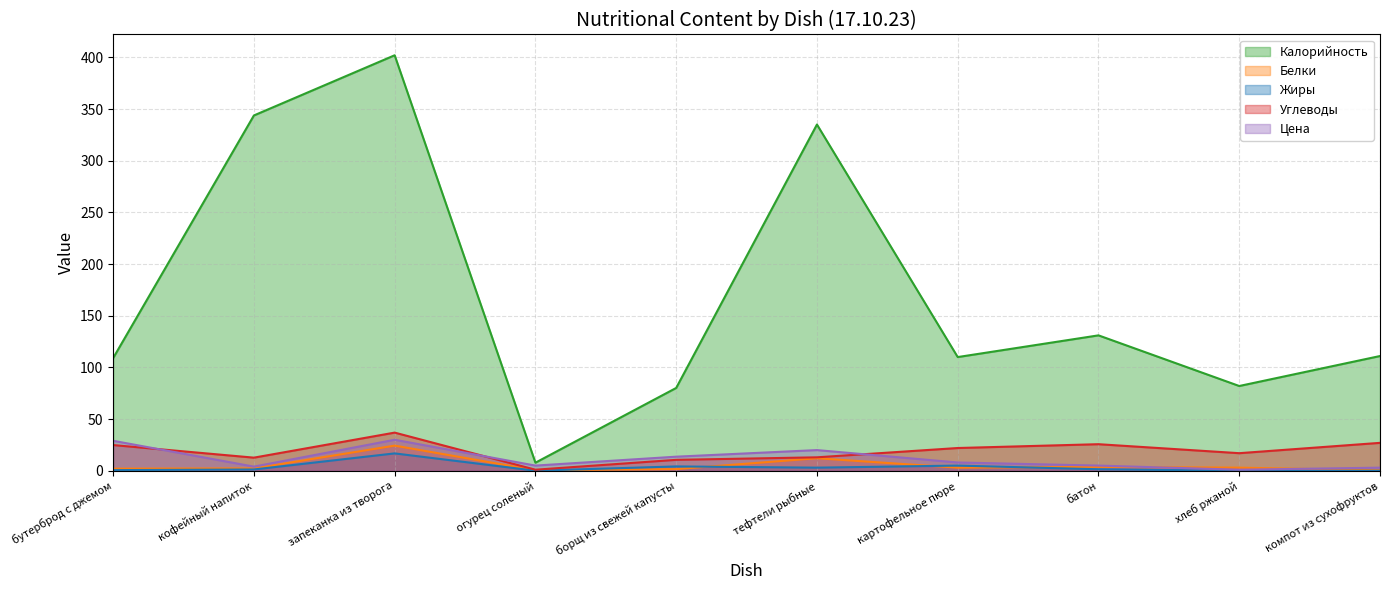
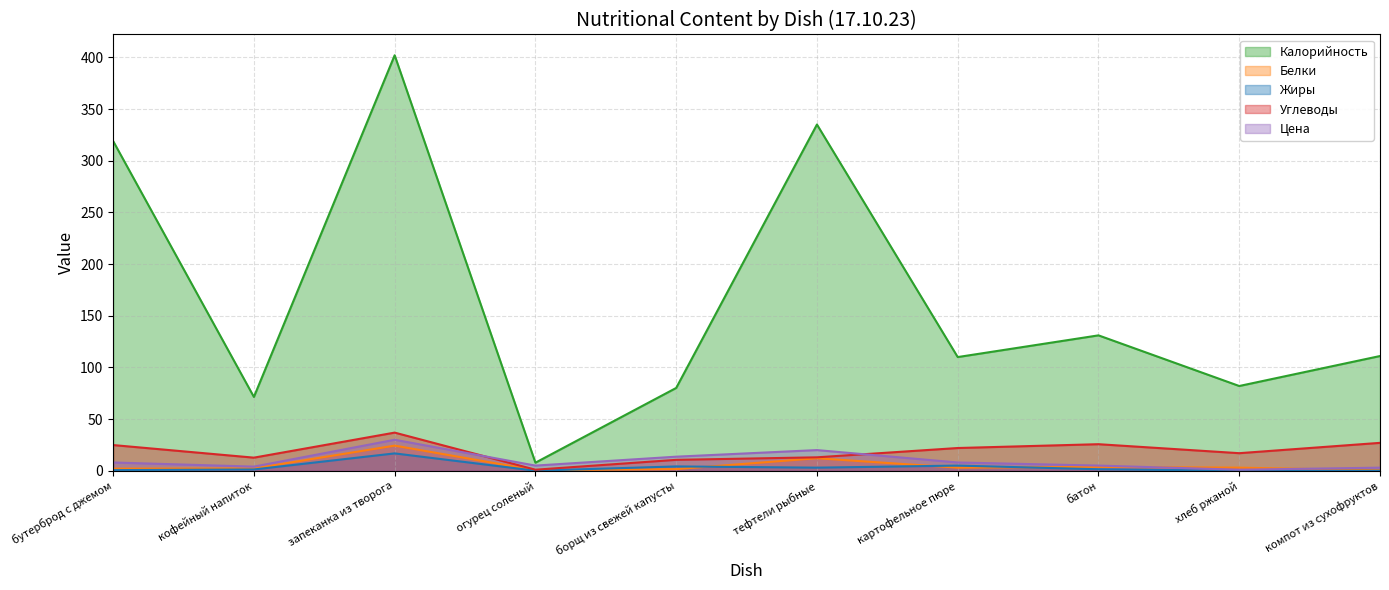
Калорийность, бутерброд с джемом: 109 -> 319
Цена, бутерброд с джемом: 29 -> 8
Калорийность, кофейный напиток: 344 -> 71
